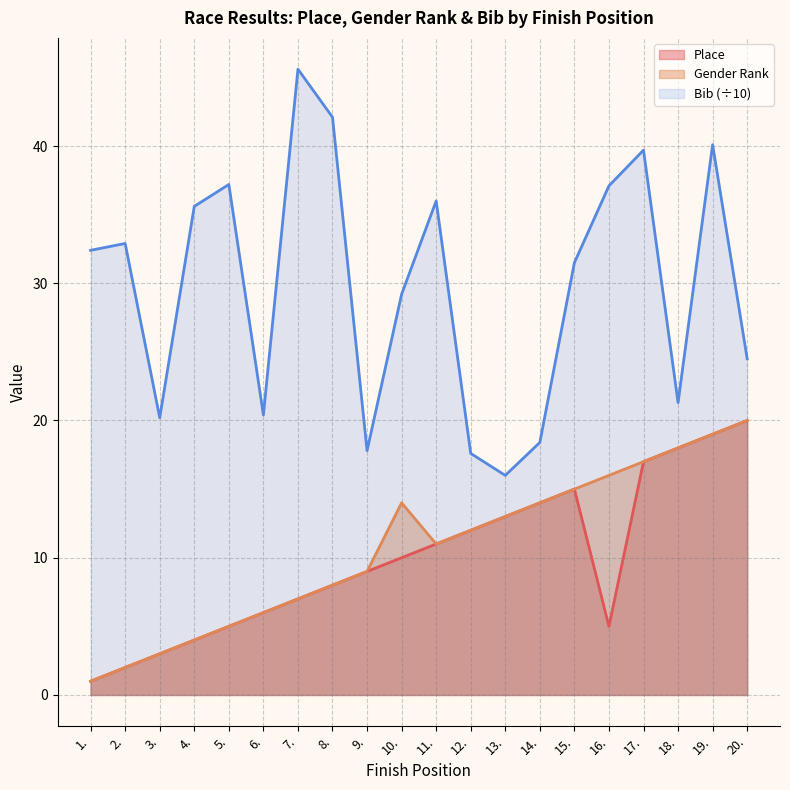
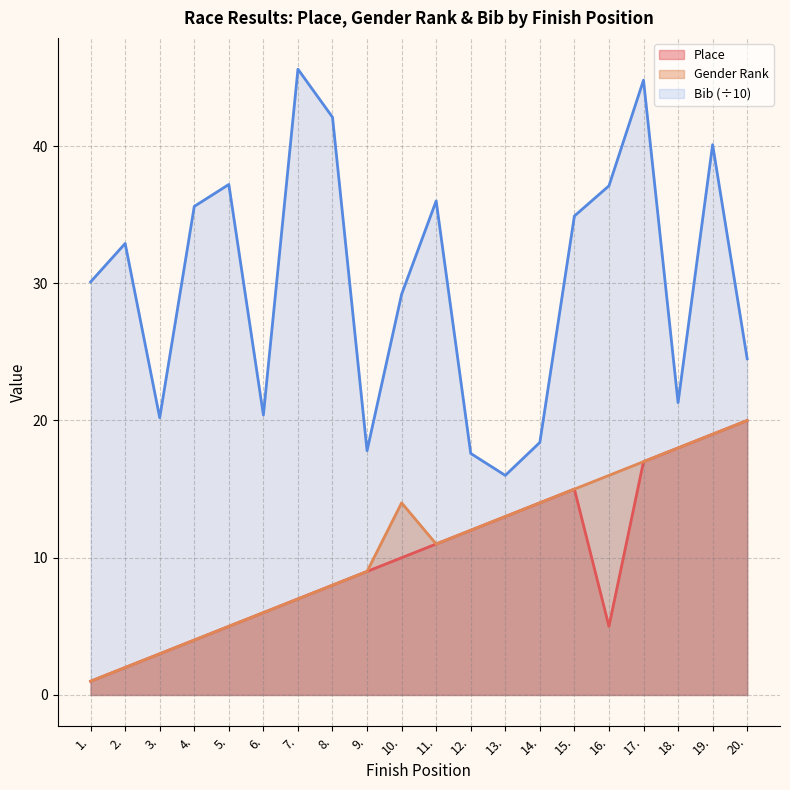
Bib (÷10), 1.: 32.4 -> 30.1
Bib (÷10), 15.: 31.5 -> 34.9
Bib (÷10), 17.: 39.7 -> 44.8
